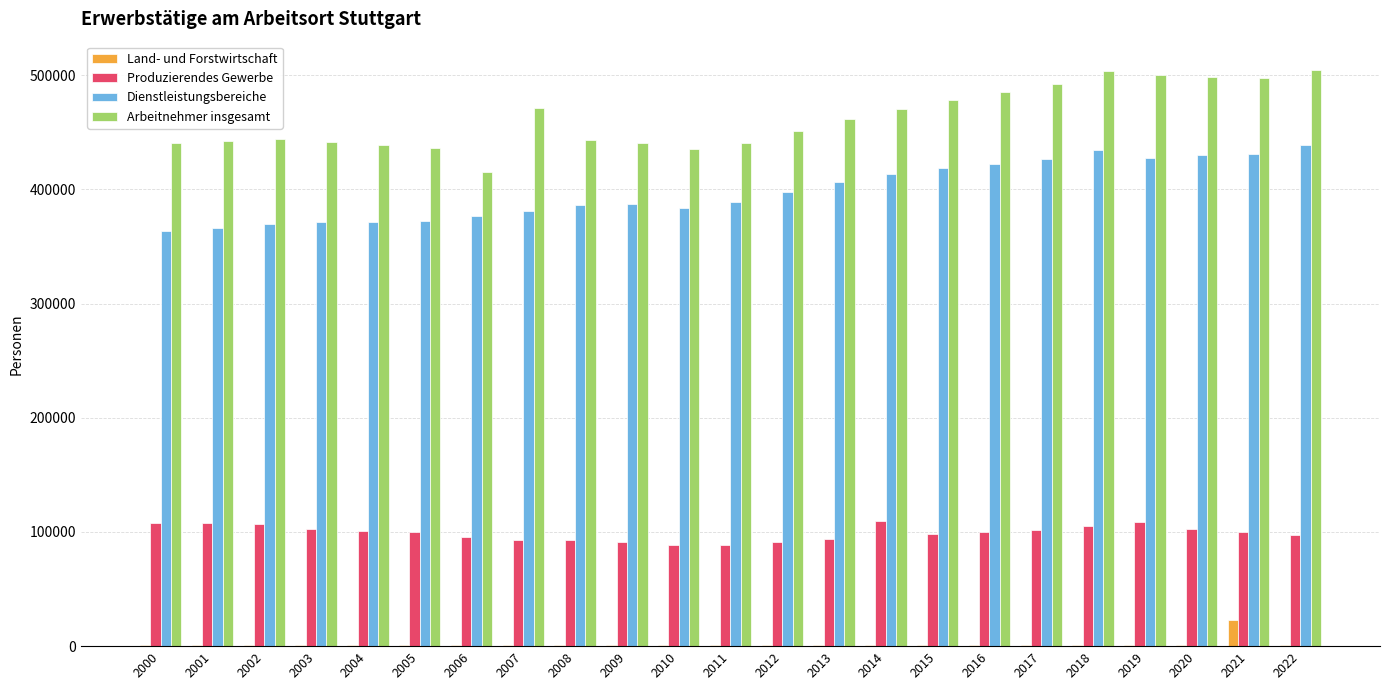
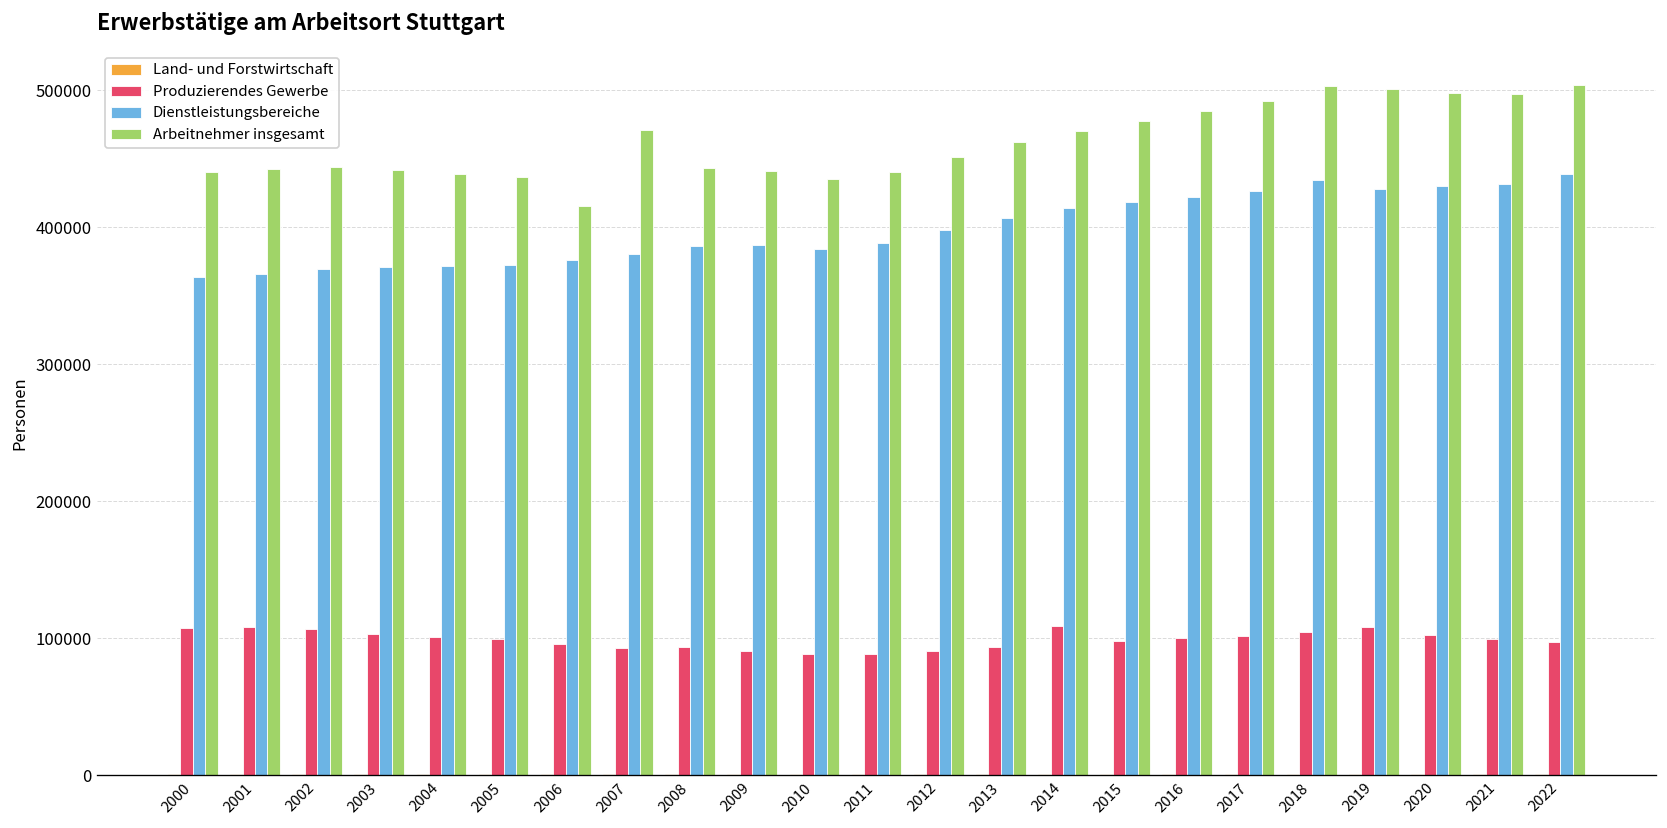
Land- und Forstwirtschaft, 2021: 23000 -> 1000
